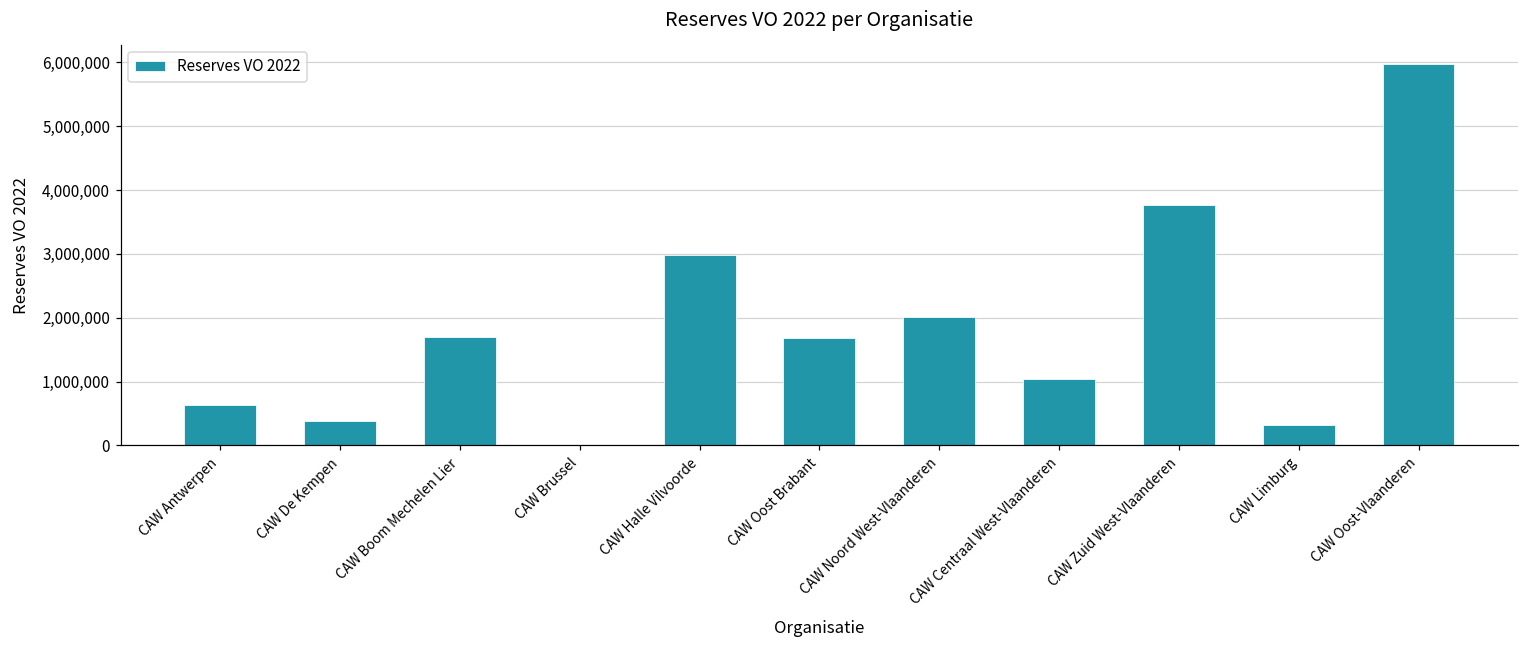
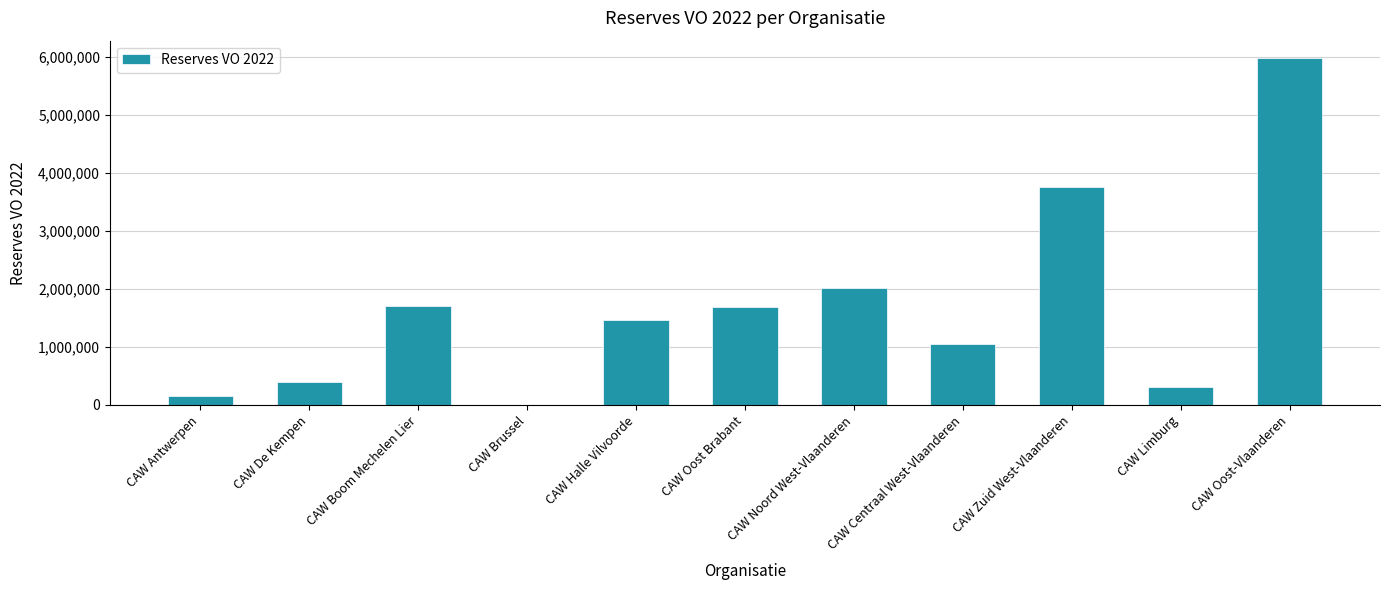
CAW Antwerpen: 600,000 -> 200,000
CAW Halle Vilvoorde: 3,000,000 -> 1,500,000
